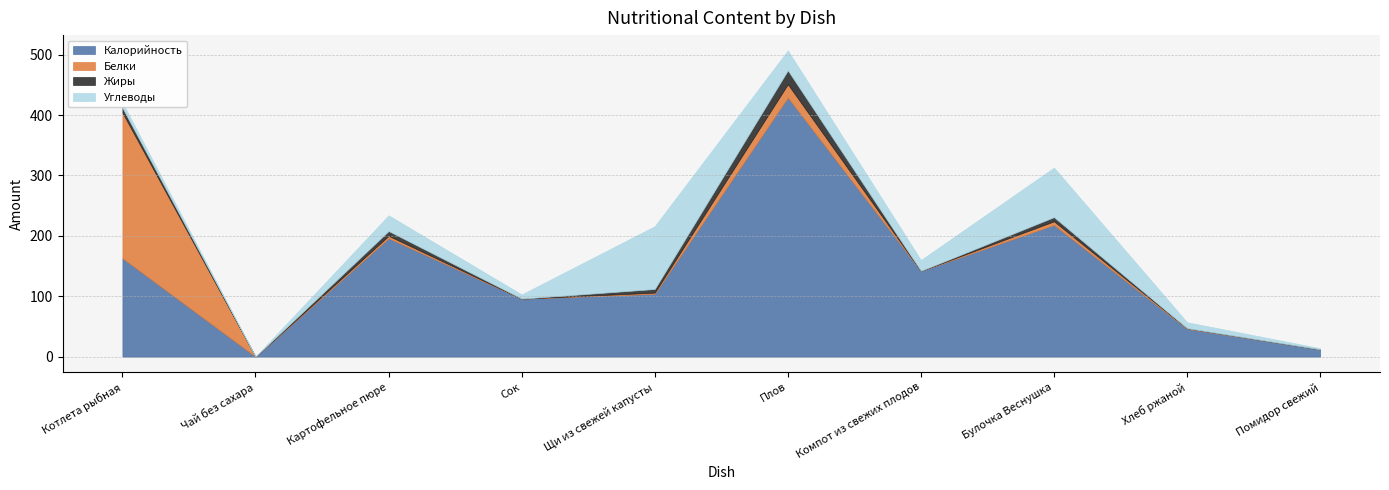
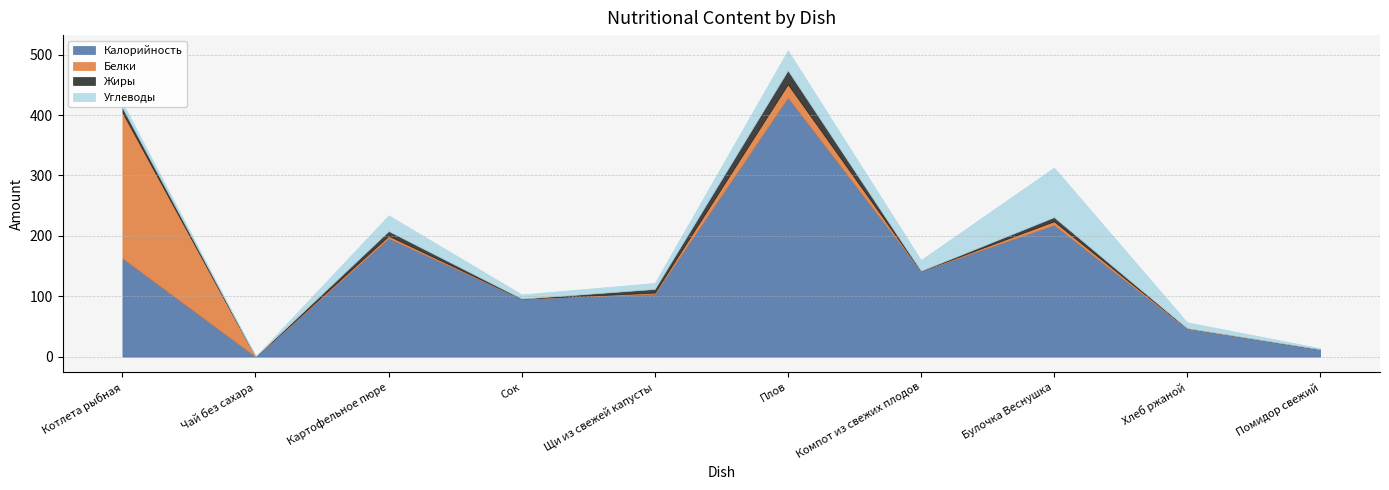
Углеводы, Щи из свежей капусты: 100 -> 10
